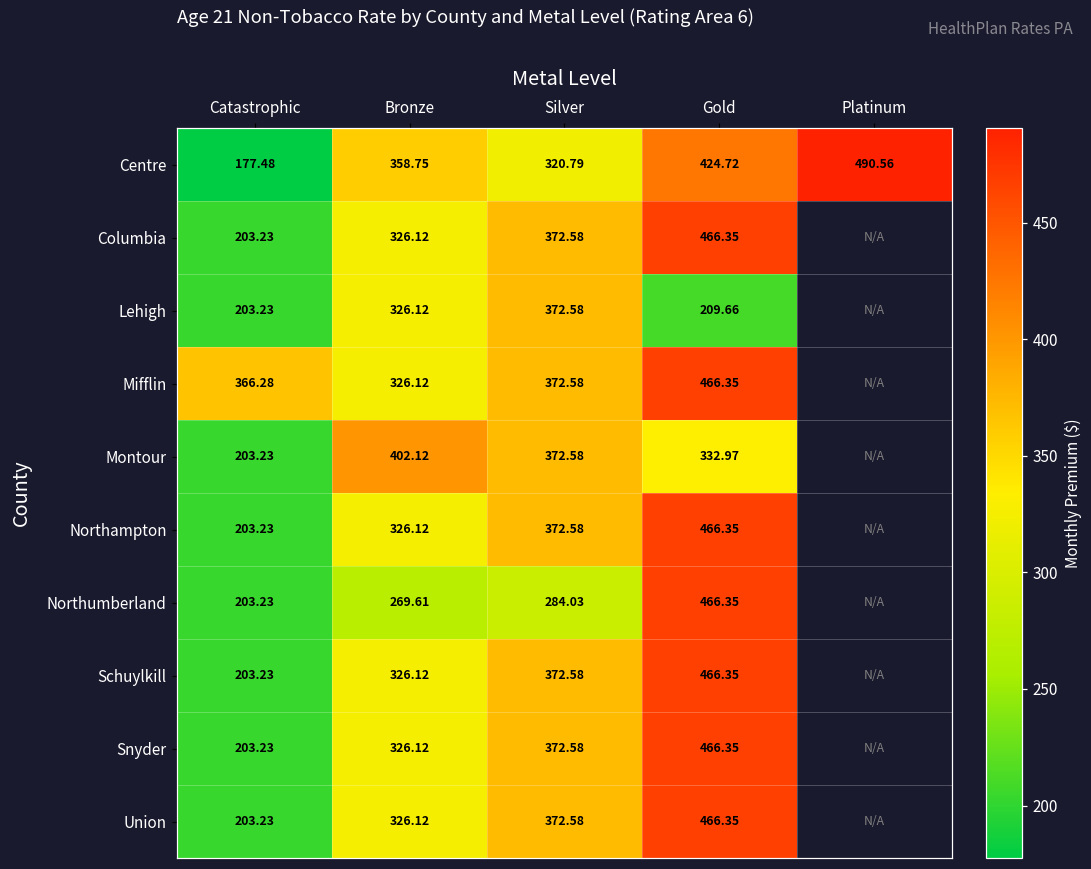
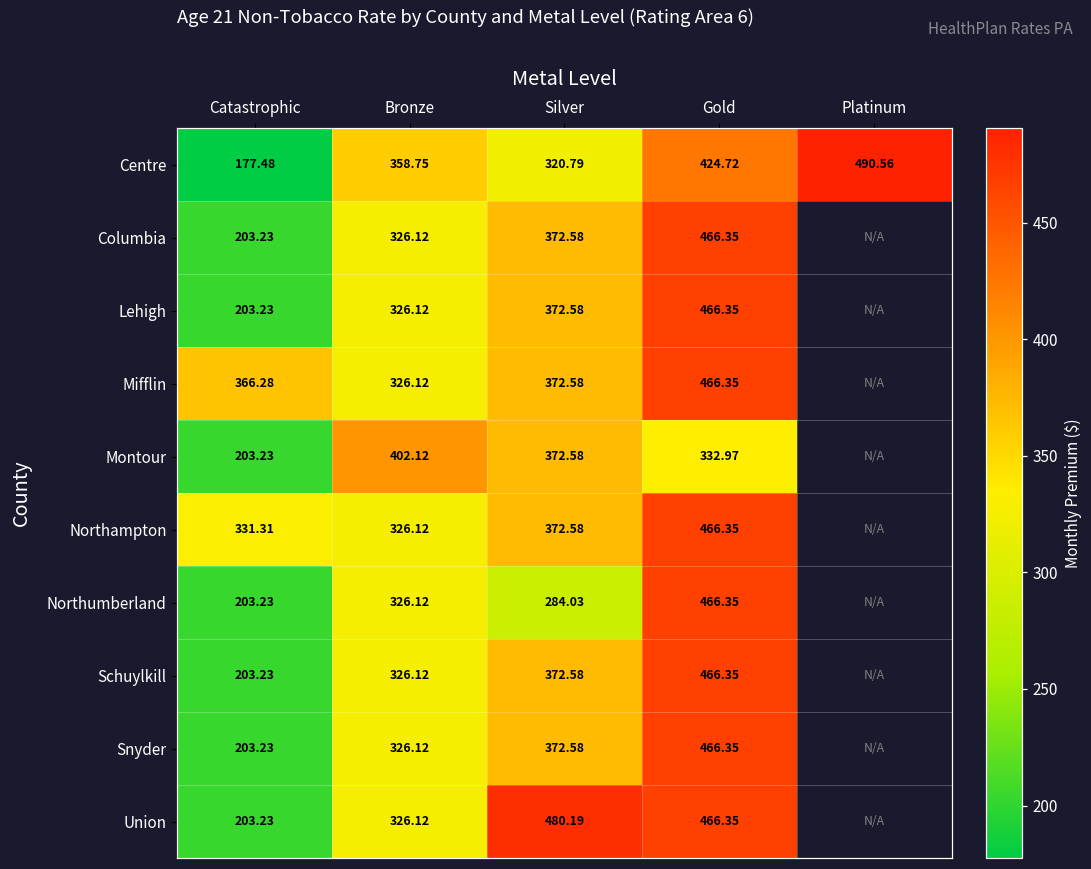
Lehigh, Gold: 209.66 -> 466.35
Northampton, Catastrophic: 203.23 -> 331.31
Northumberland, Bronze: 269.61 -> 326.12
Union, Silver: 372.58 -> 480.19
